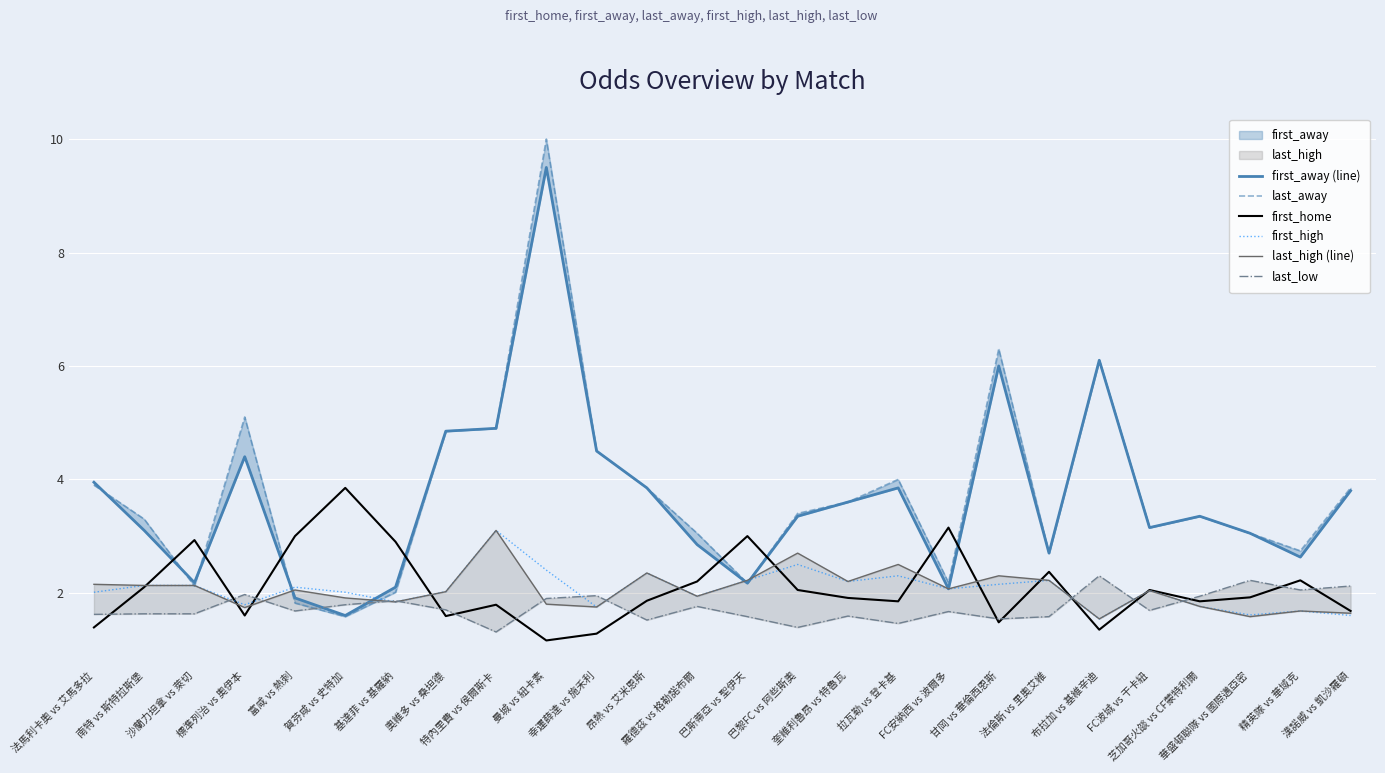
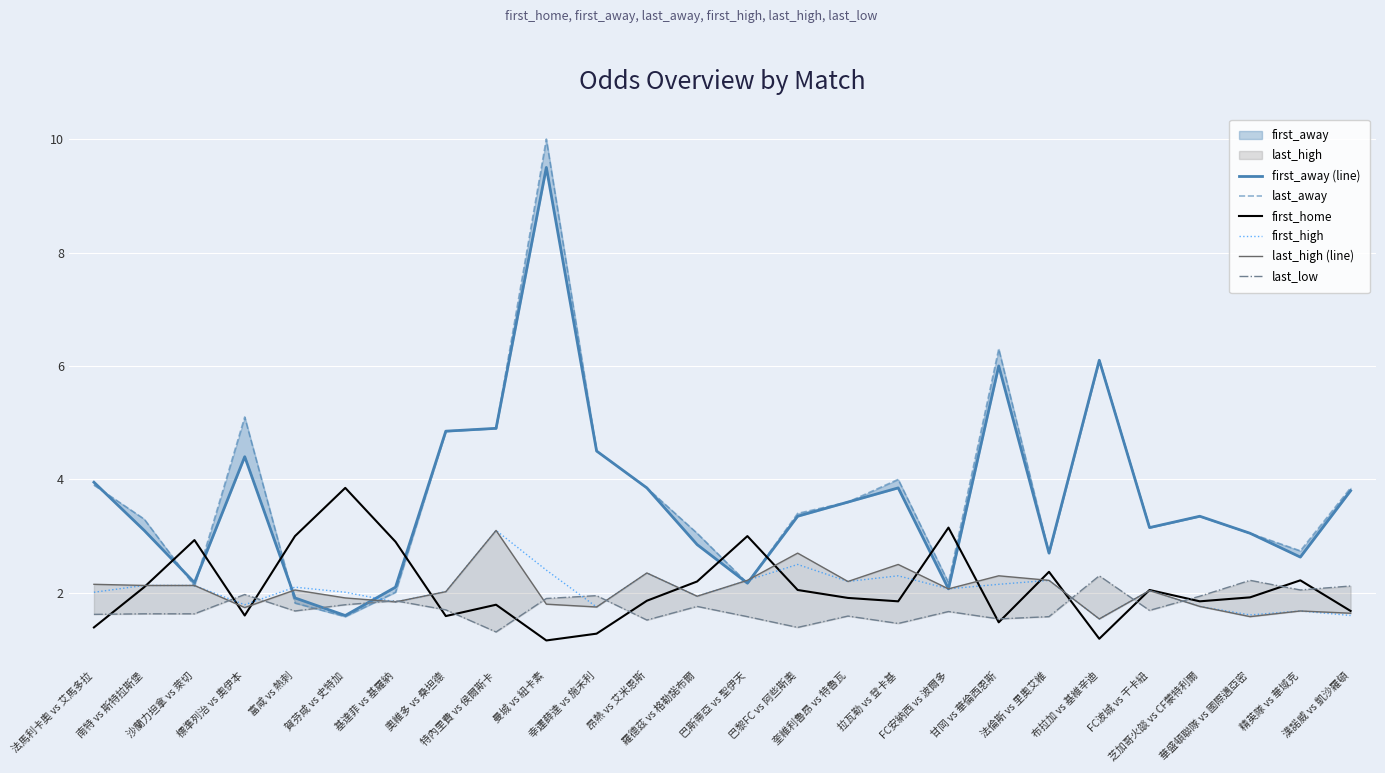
first_home, 布拉加 vs 基維辛迪: 1.4 -> 1.2
